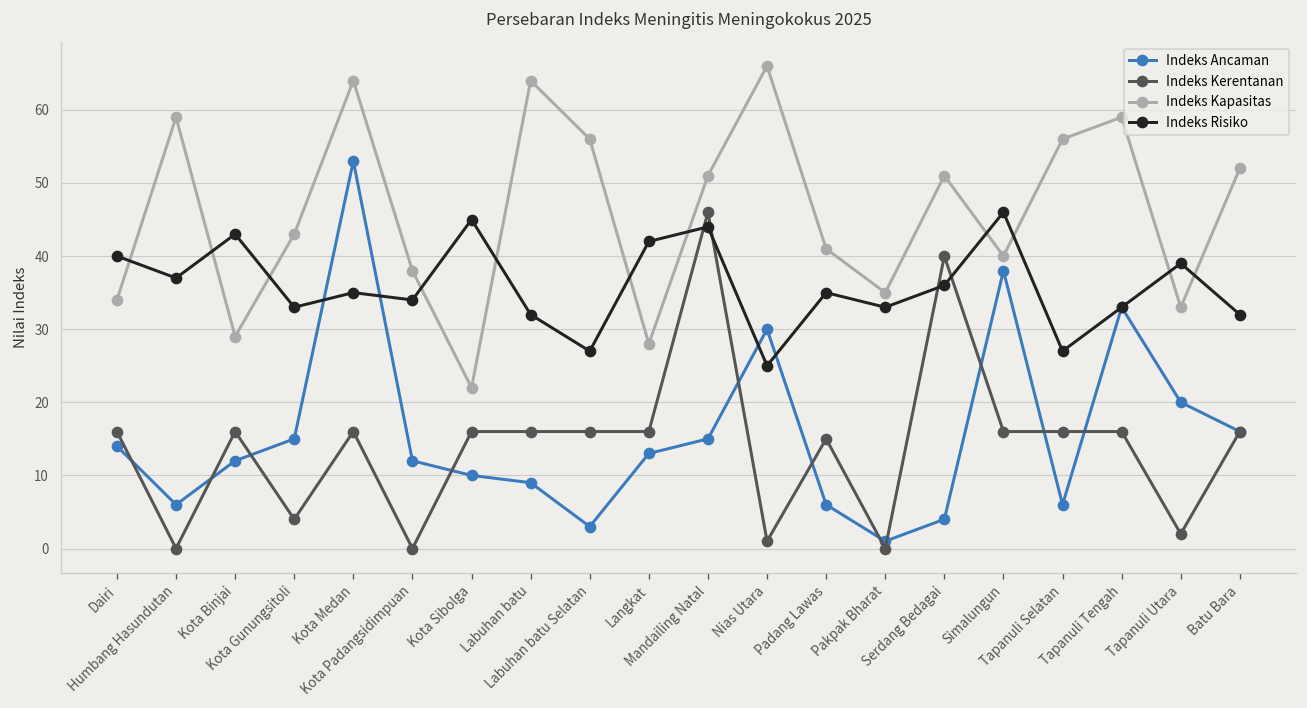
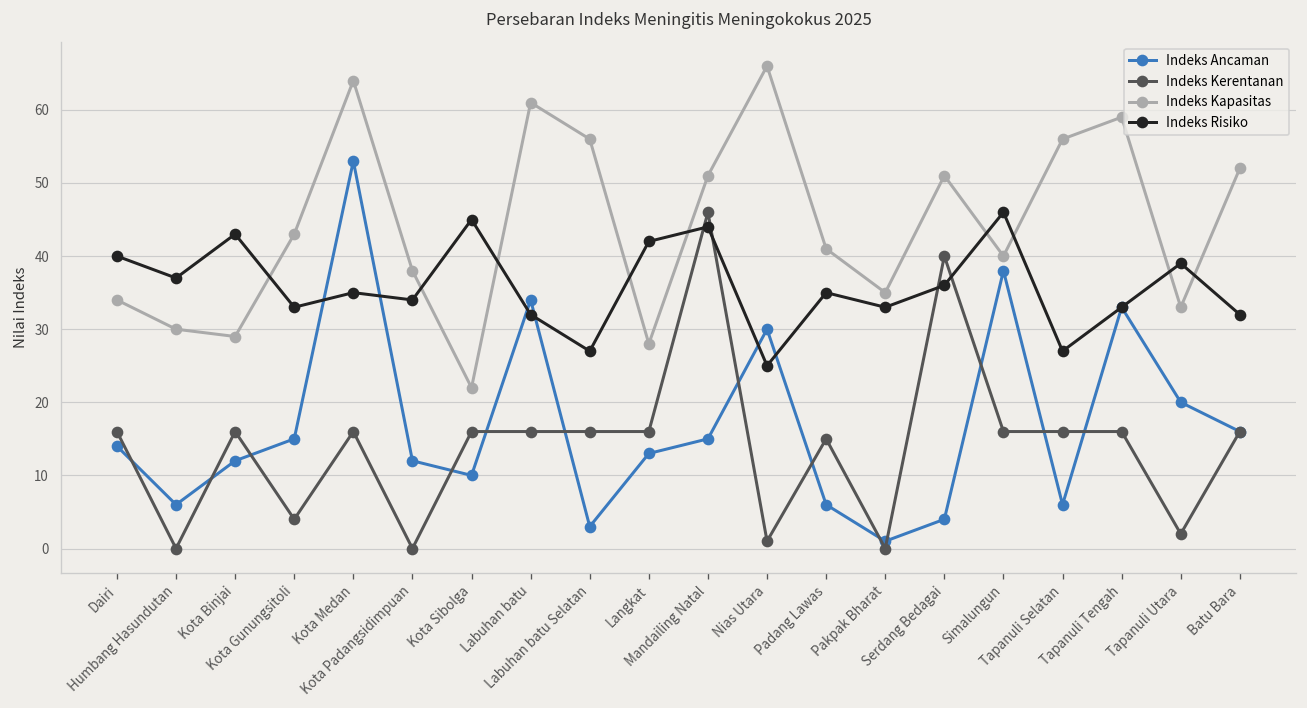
Indeks Kapasitas, Humbang Hasundutan: 59 -> 30
Indeks Ancaman, Labuhan batu: 9 -> 34
Indeks Kapasitas, Labuhan batu: 64 -> 61
